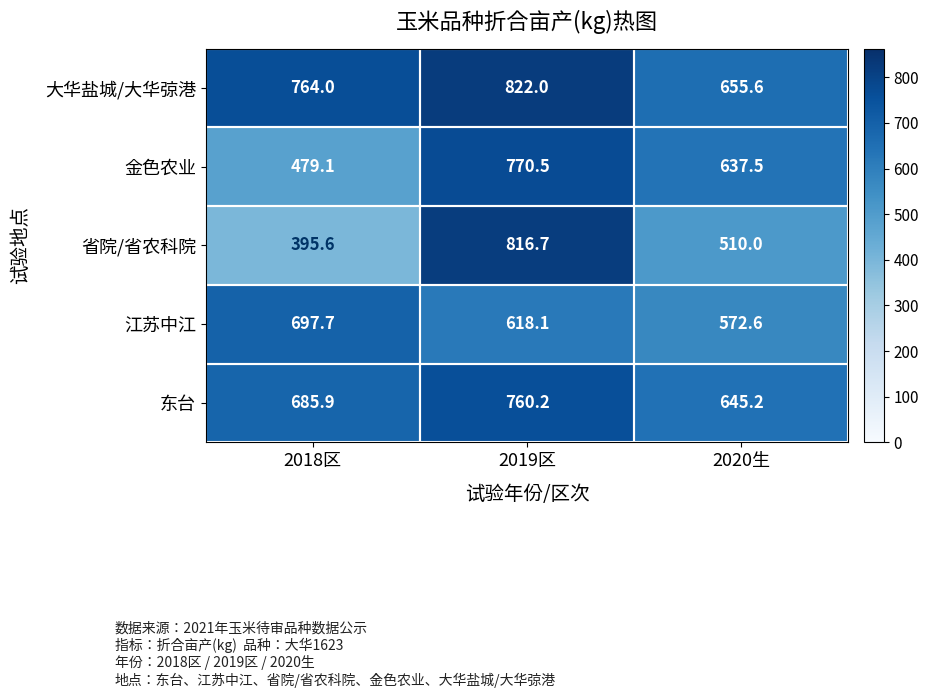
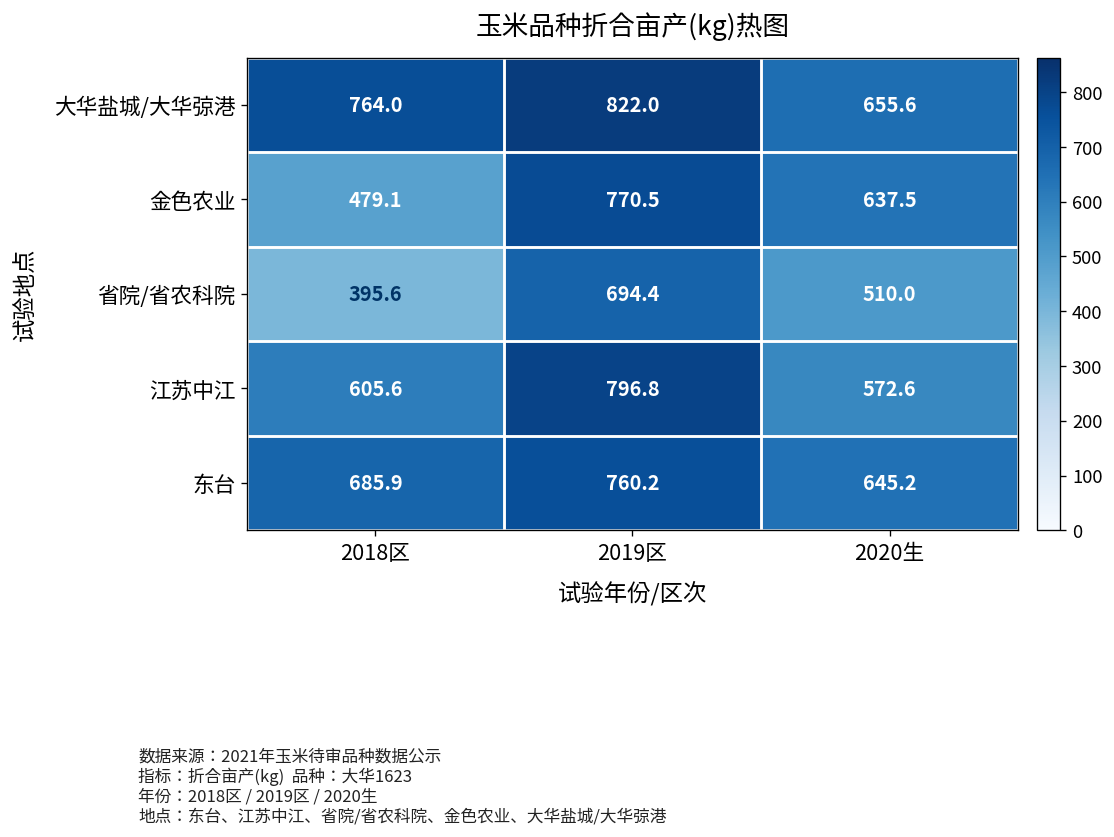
省院/省农科院, 2019区: 816.7 -> 694.4
江苏中江, 2018区: 697.7 -> 605.6
江苏中江, 2019区: 618.1 -> 796.8
